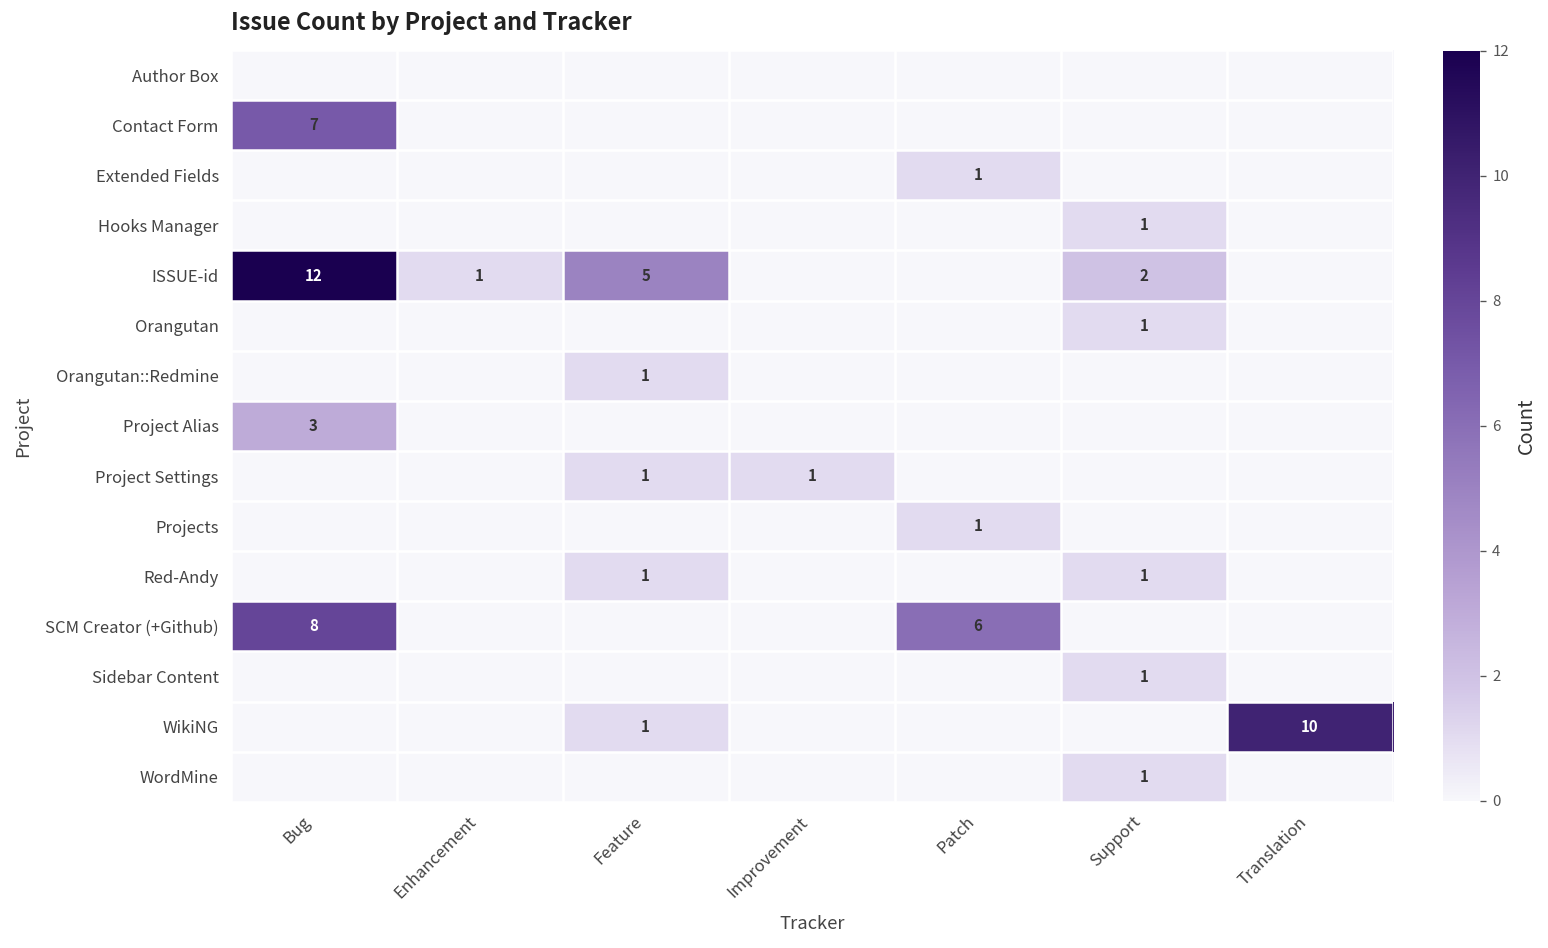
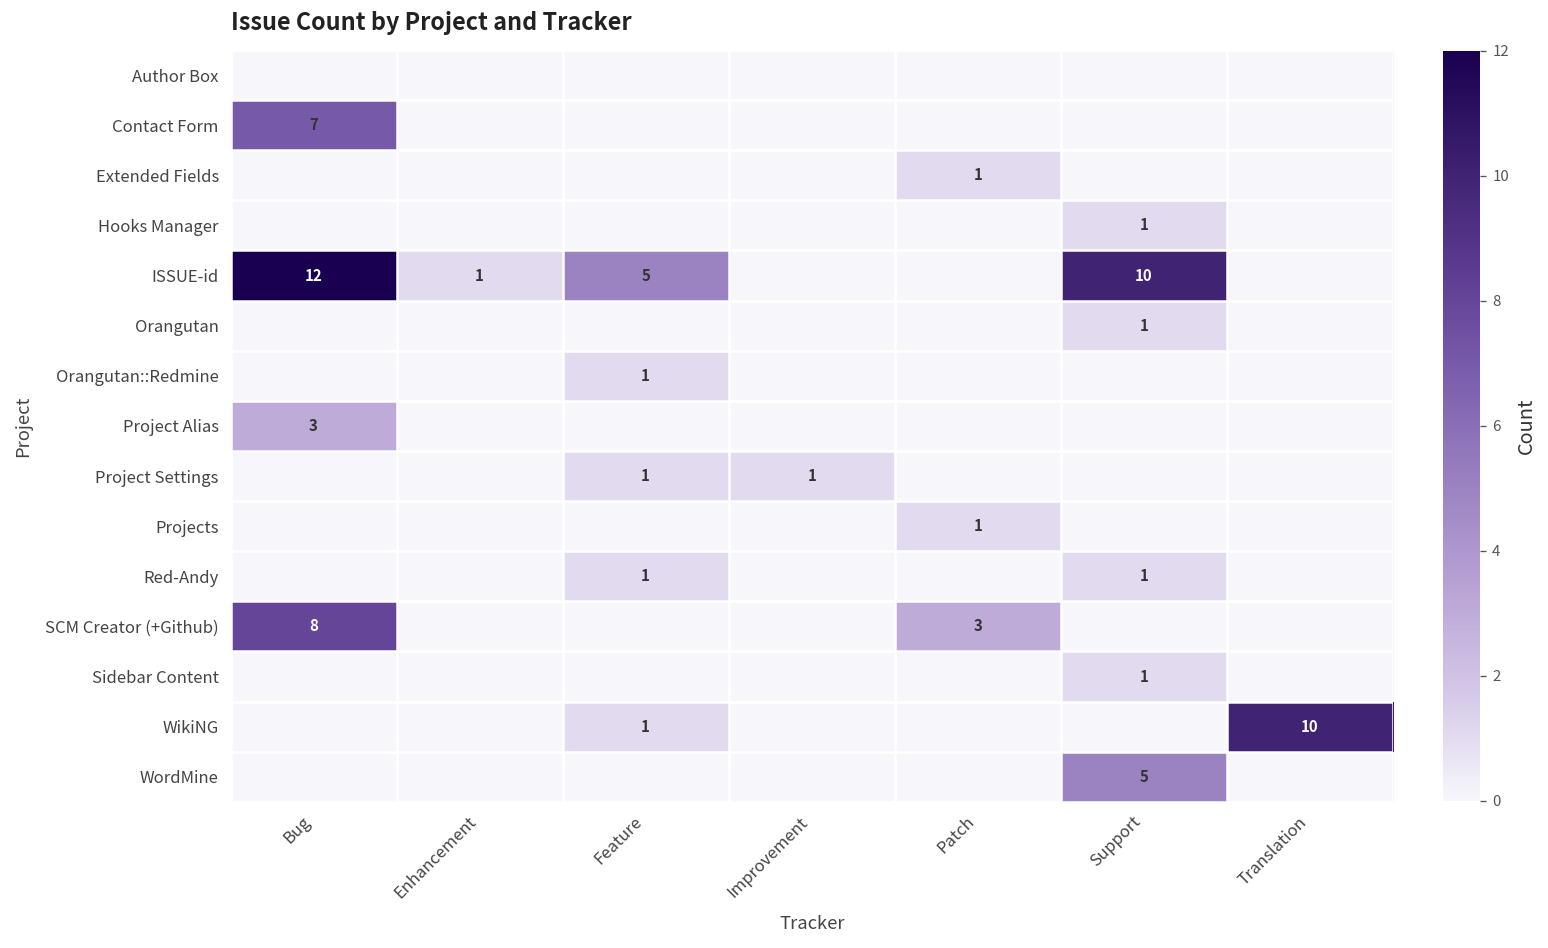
ISSUE-id, Support: 2 -> 10
SCM Creator (+Github), Patch: 6 -> 3
WordMine, Support: 1 -> 5
